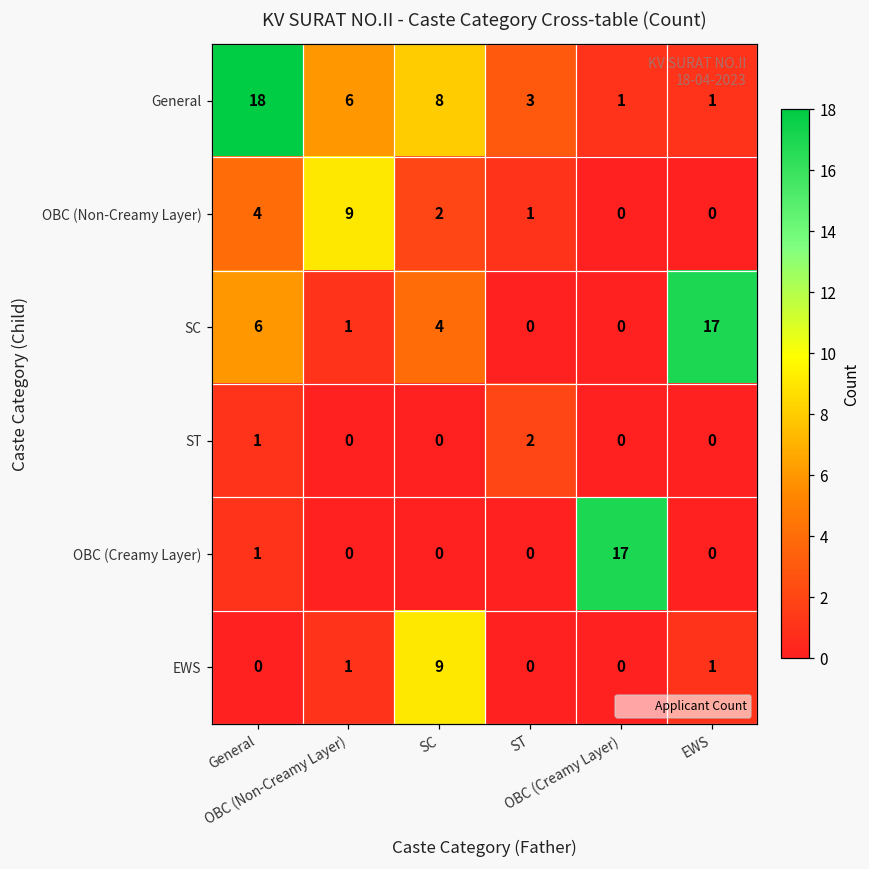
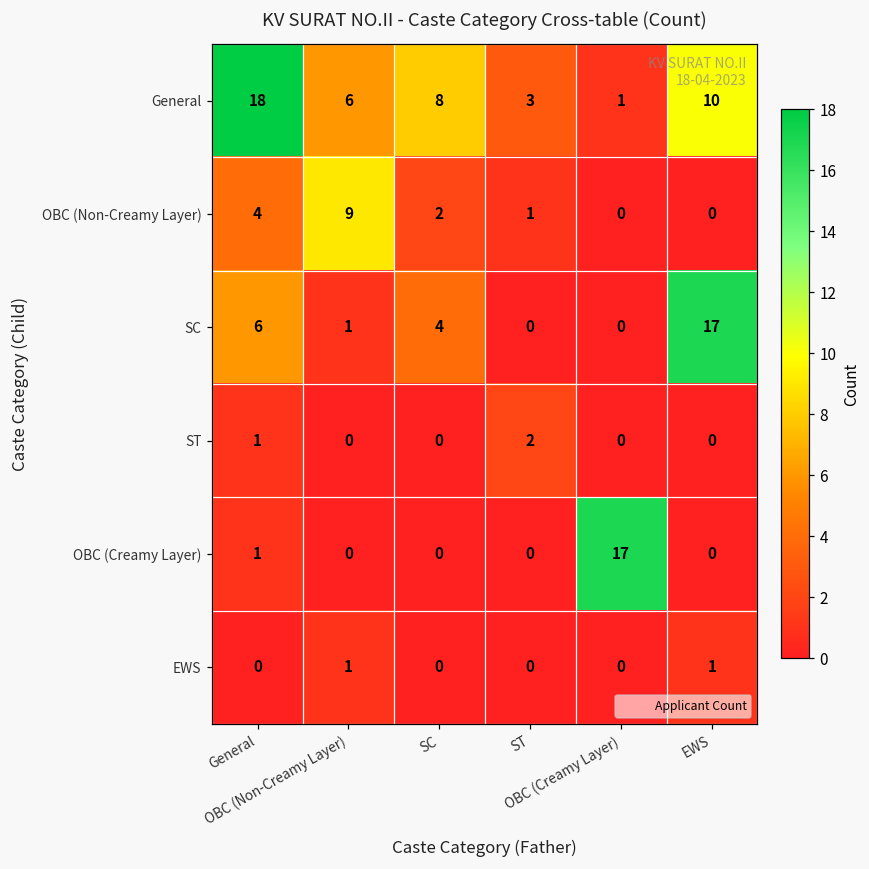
General, EWS: 1 -> 10
EWS, SC: 9 -> 0
